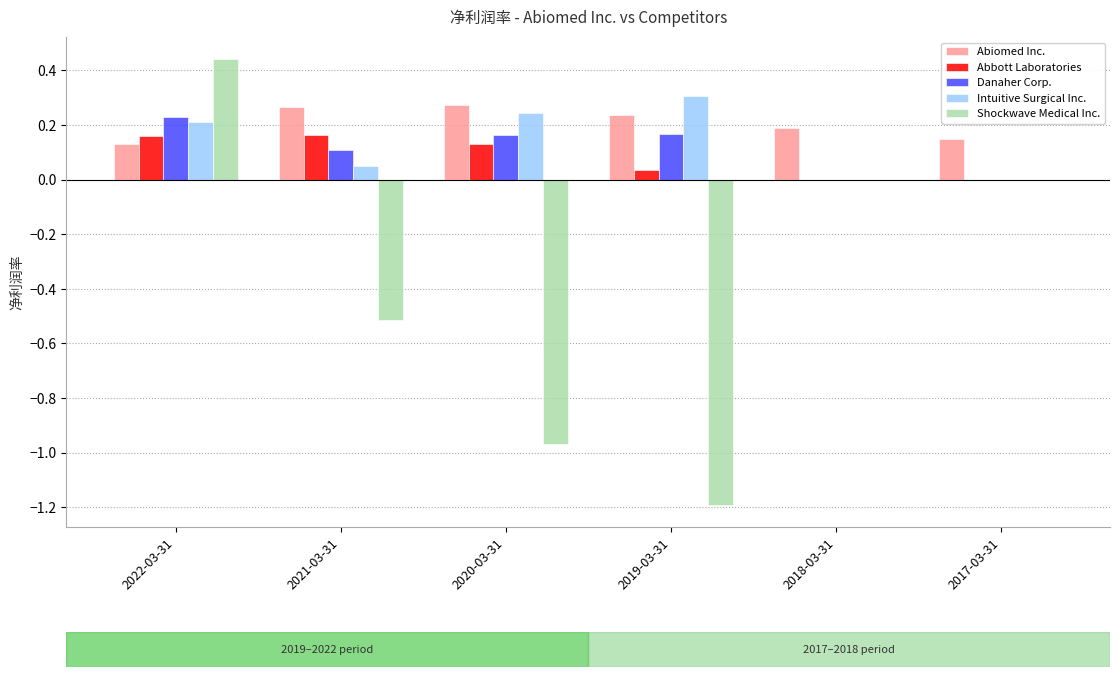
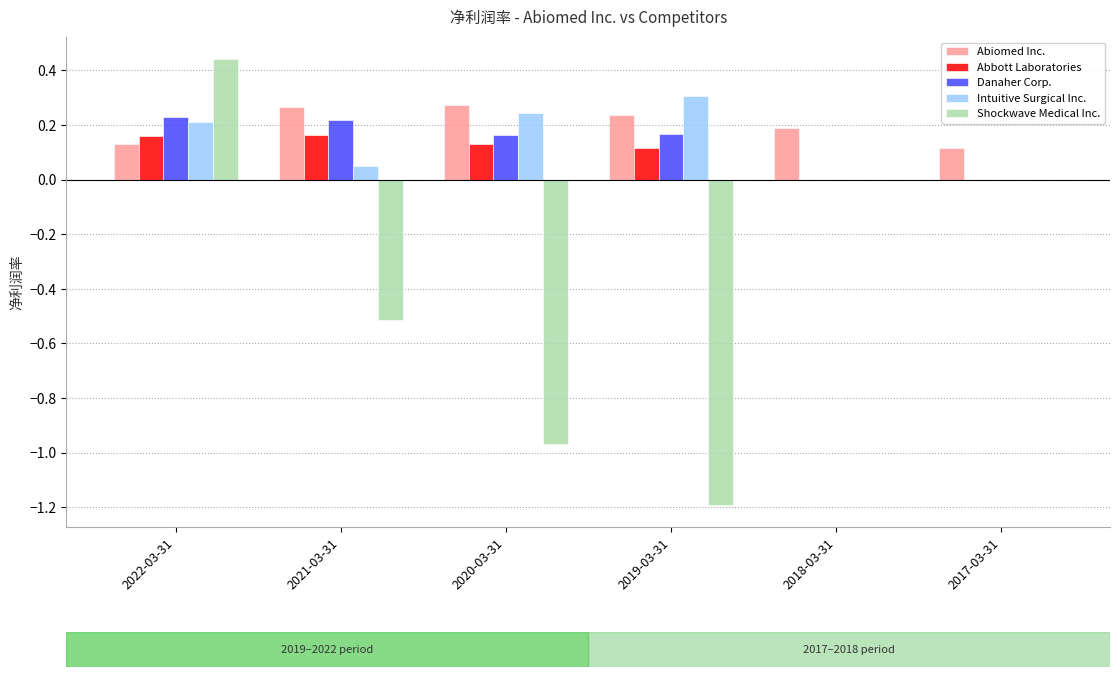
Danaher Corp., 2021-03-31: 0.11 -> 0.22
Abbott Laboratories, 2019-03-31: 0.03 -> 0.12
Abiomed Inc., 2017-03-31: 0.15 -> 0.12
